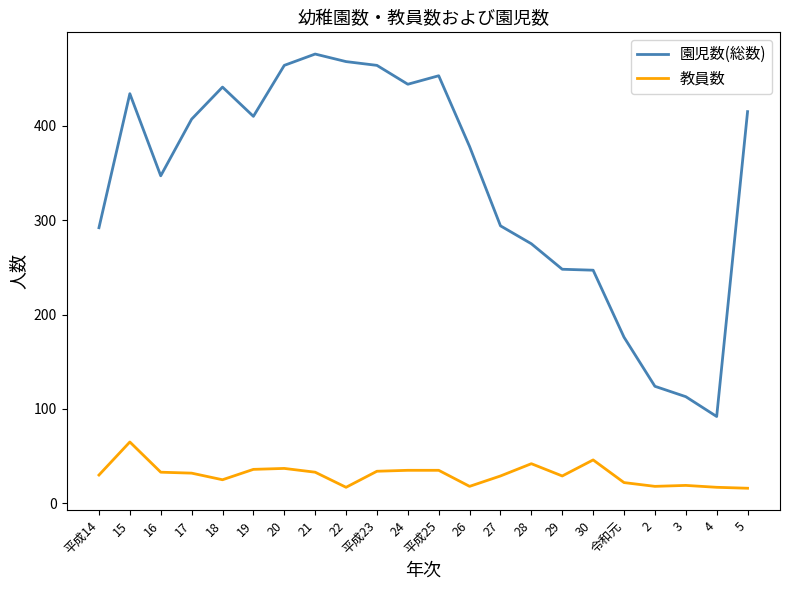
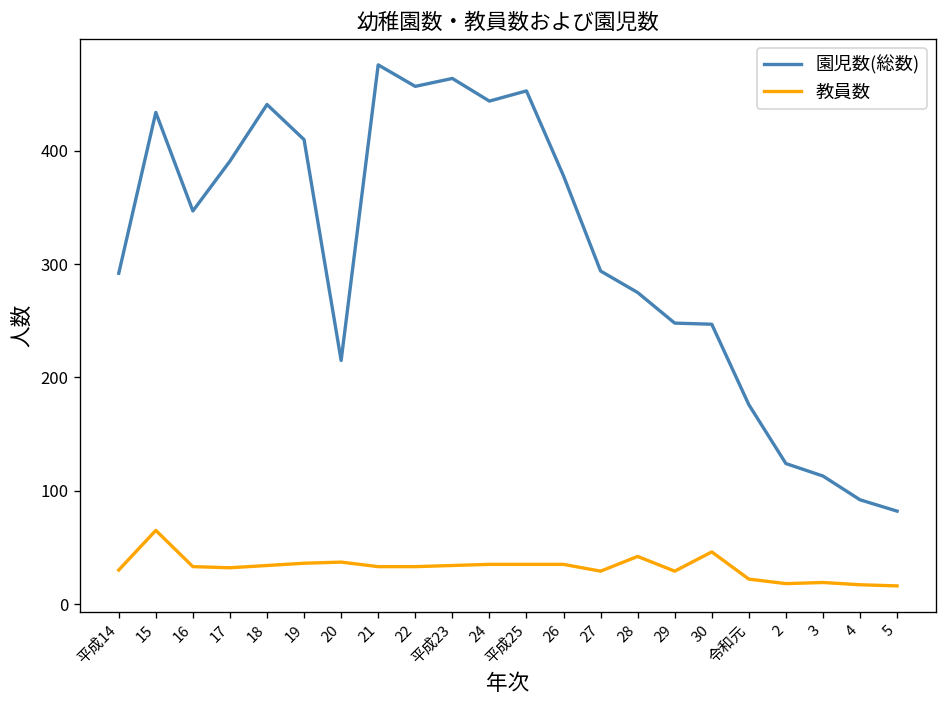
園児数(総数), 17: 410 -> 390
教員数, 18: 25 -> 34
園児数(総数), 20: 460 -> 220
園児数(総数), 22: 470 -> 460
教員数, 22: 20 -> 30
教員数, 26: 20 -> 40
園児数(総数), 5: 420 -> 80
